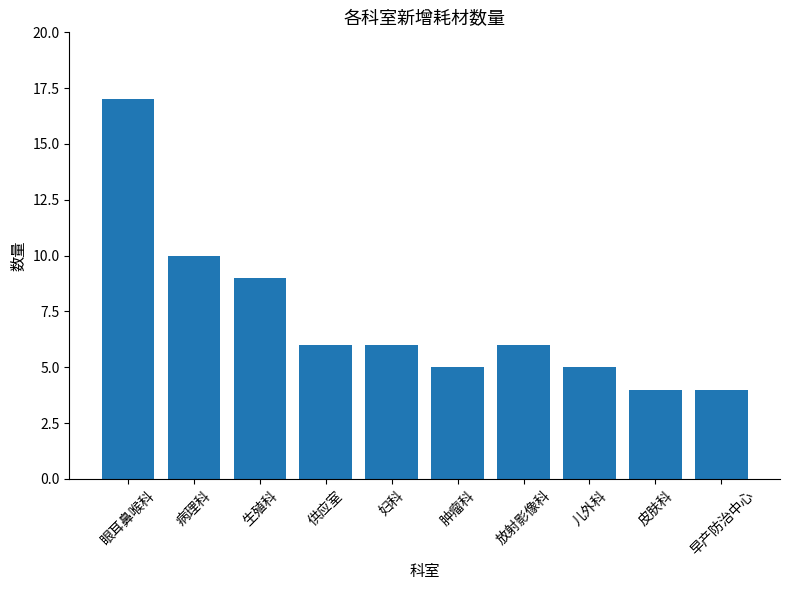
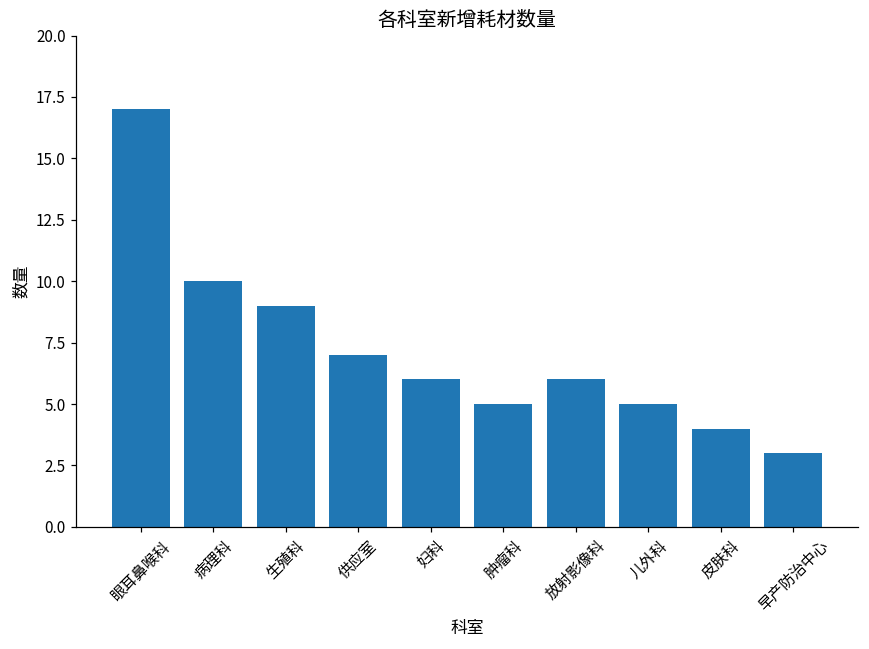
供应室: 6 -> 7
早产防治中心: 4 -> 3
